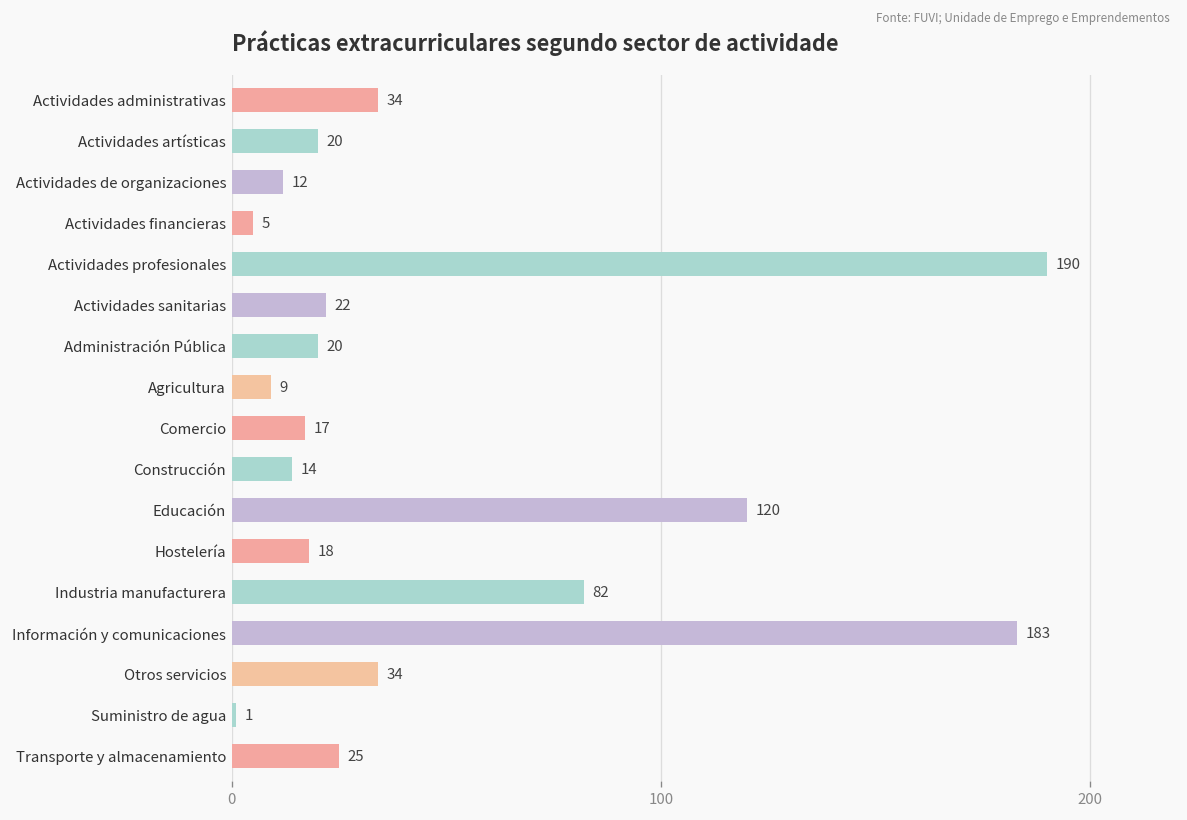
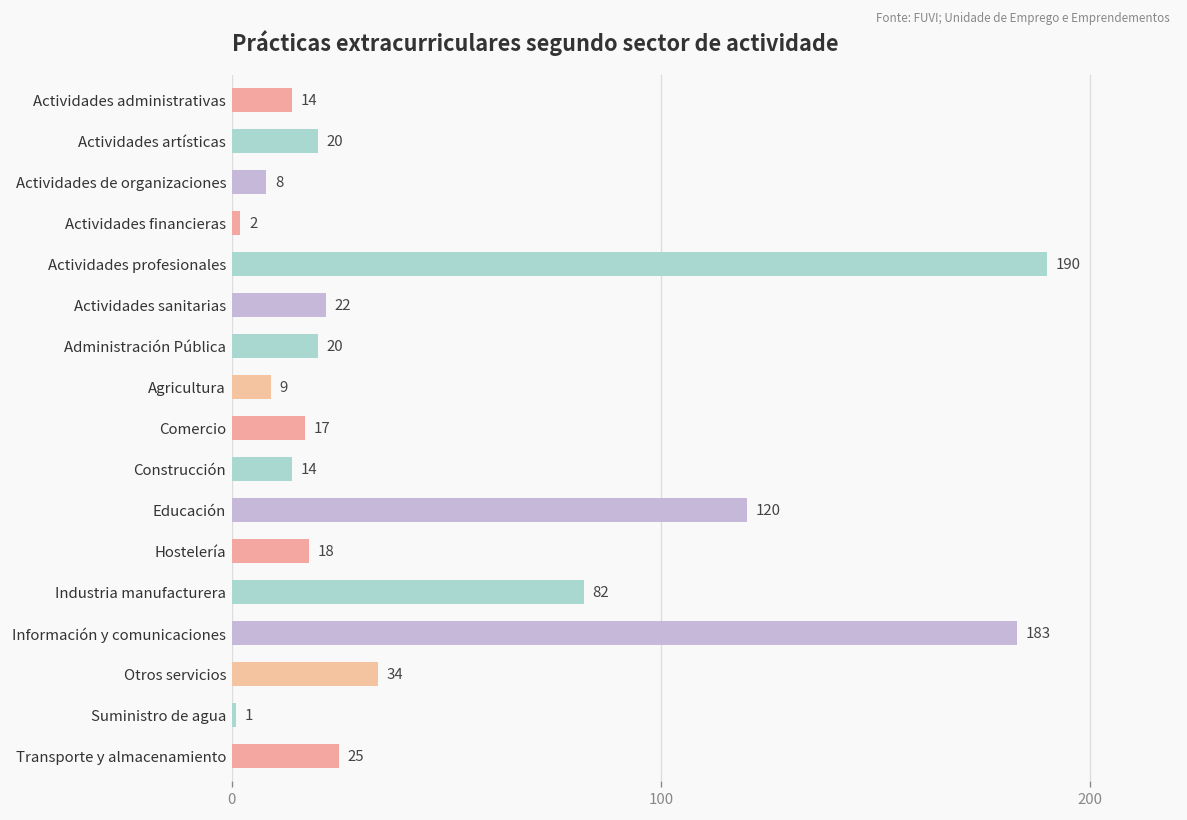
Actividades administrativas: 34 -> 14
Actividades de organizaciones: 12 -> 8
Actividades financieras: 5 -> 2
